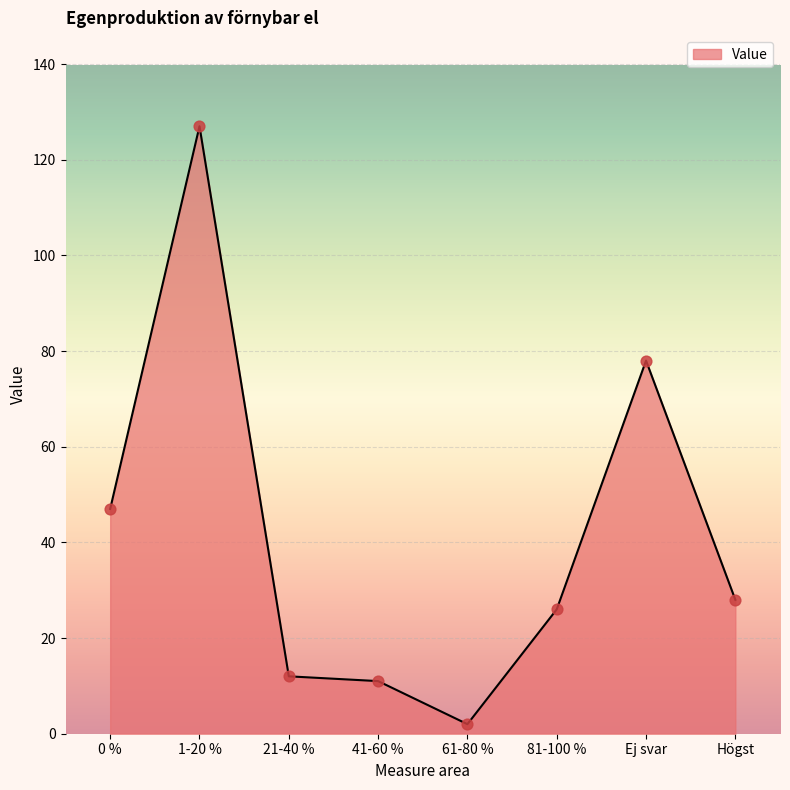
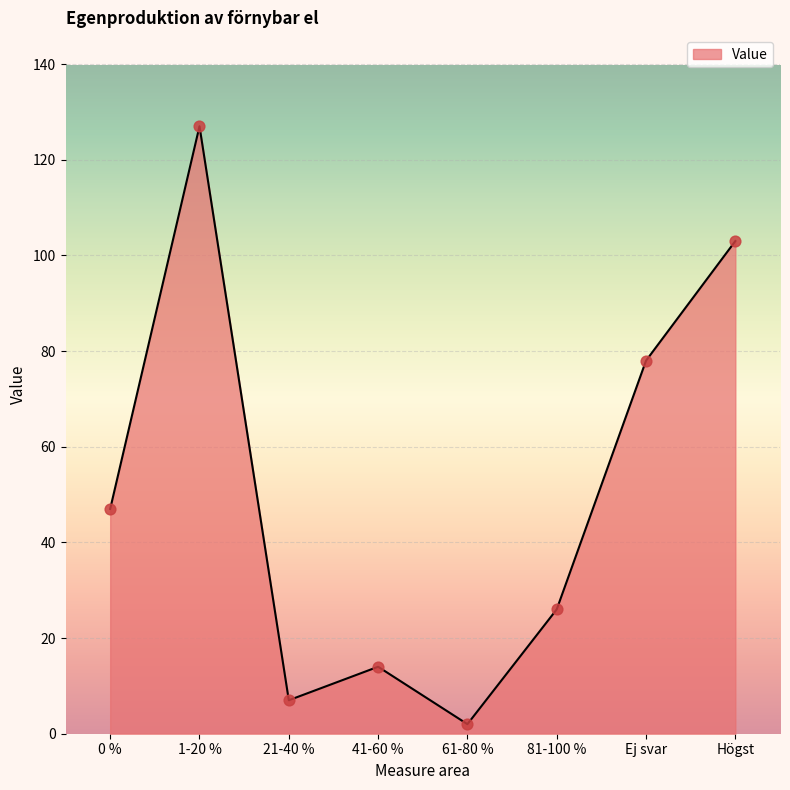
21-40 %: 12 -> 7
41-60 %: 11 -> 14
Högst: 28 -> 103
